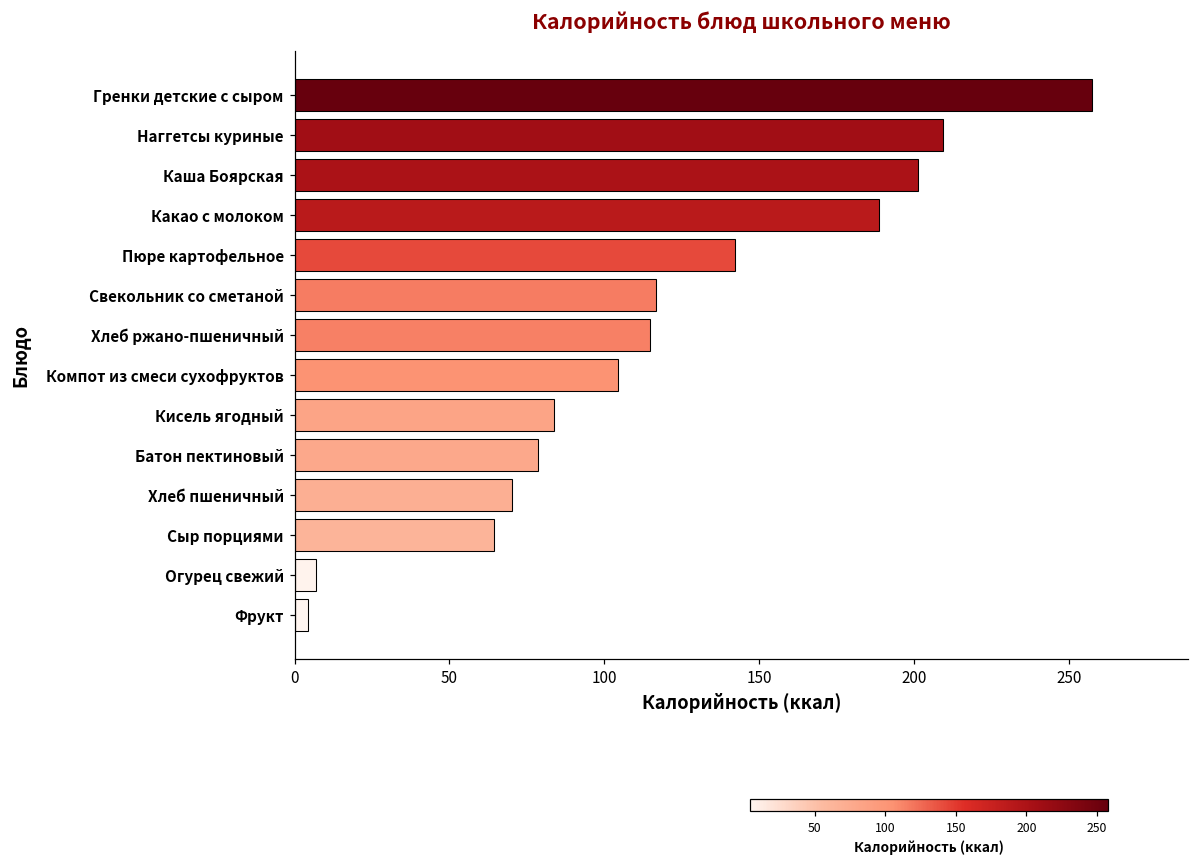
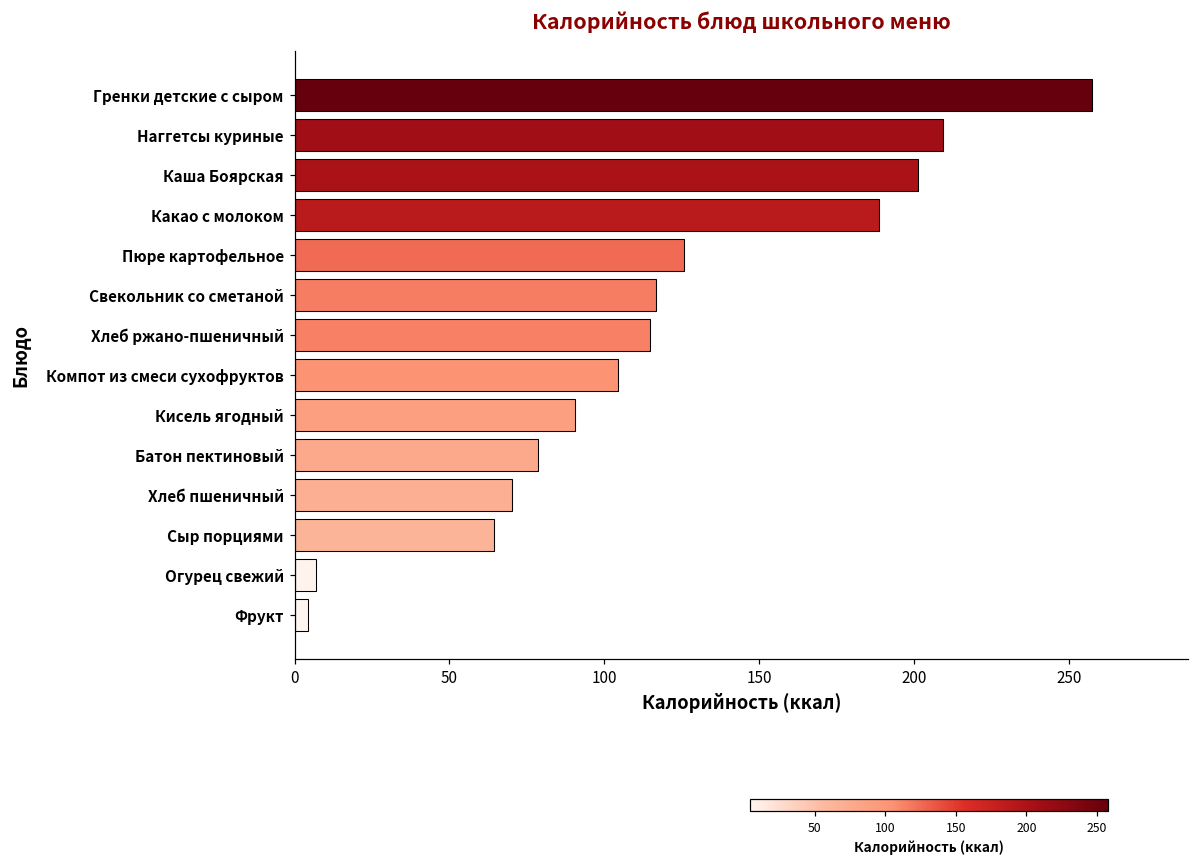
Пюре картофельное: 142 -> 126
Кисель ягодный: 84 -> 91
